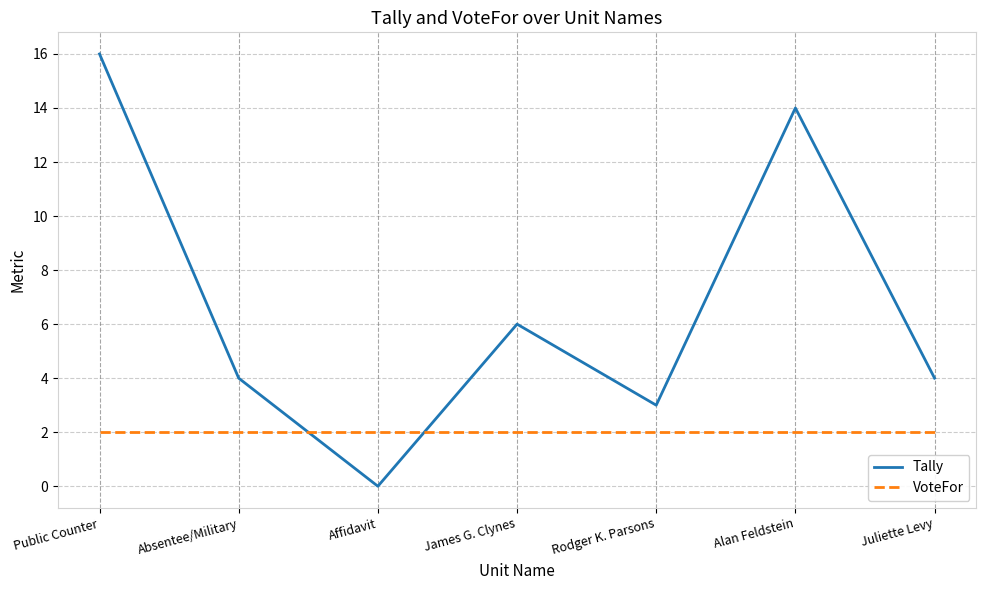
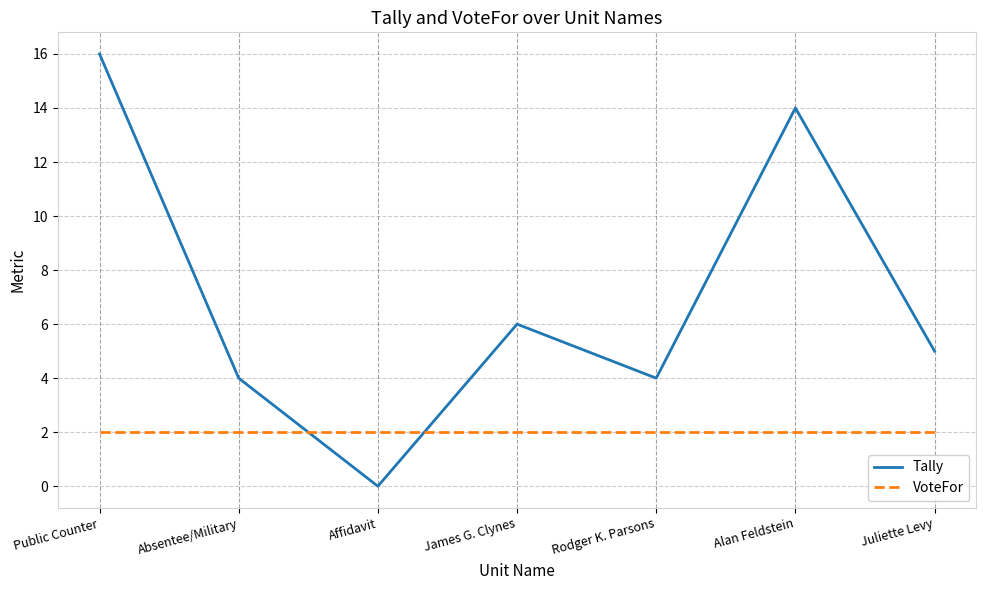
Tally, Rodger K. Parsons: 3 -> 4
Tally, Juliette Levy: 4 -> 5
